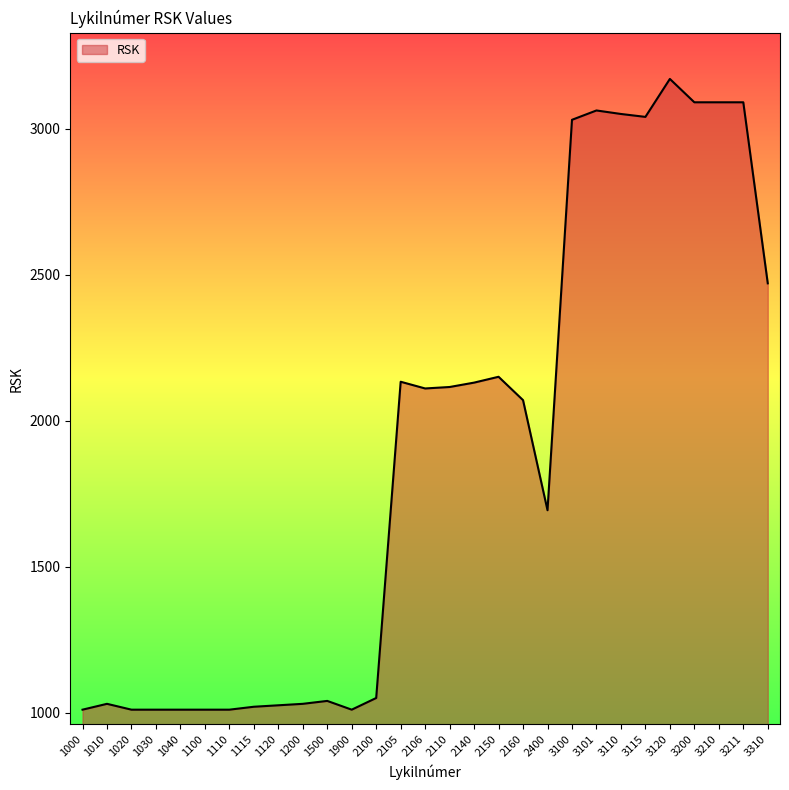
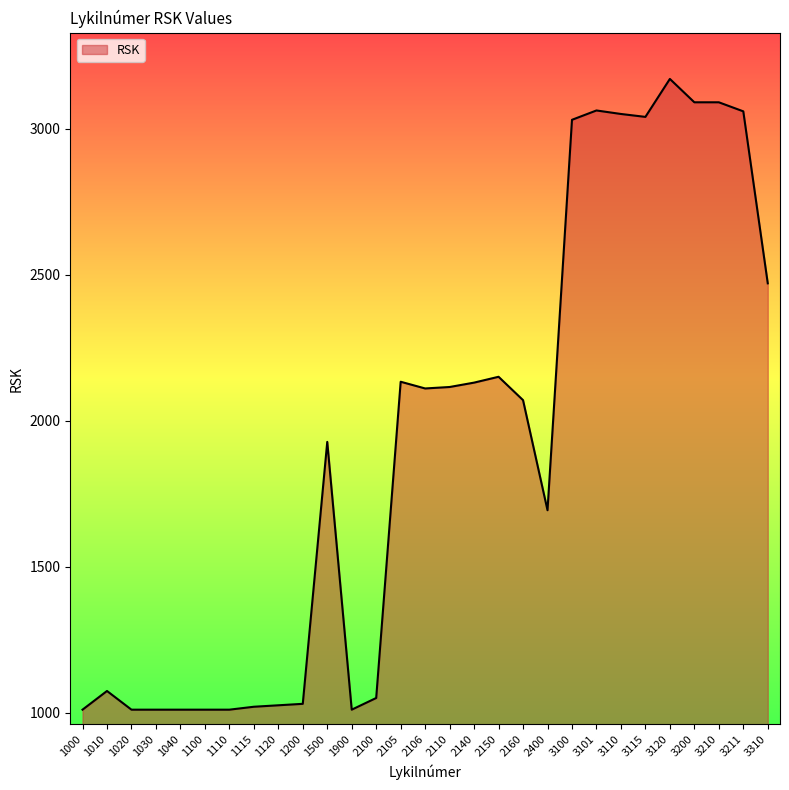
1010: 1030 -> 1070
1500: 1040 -> 1930
3211: 3090 -> 3060
